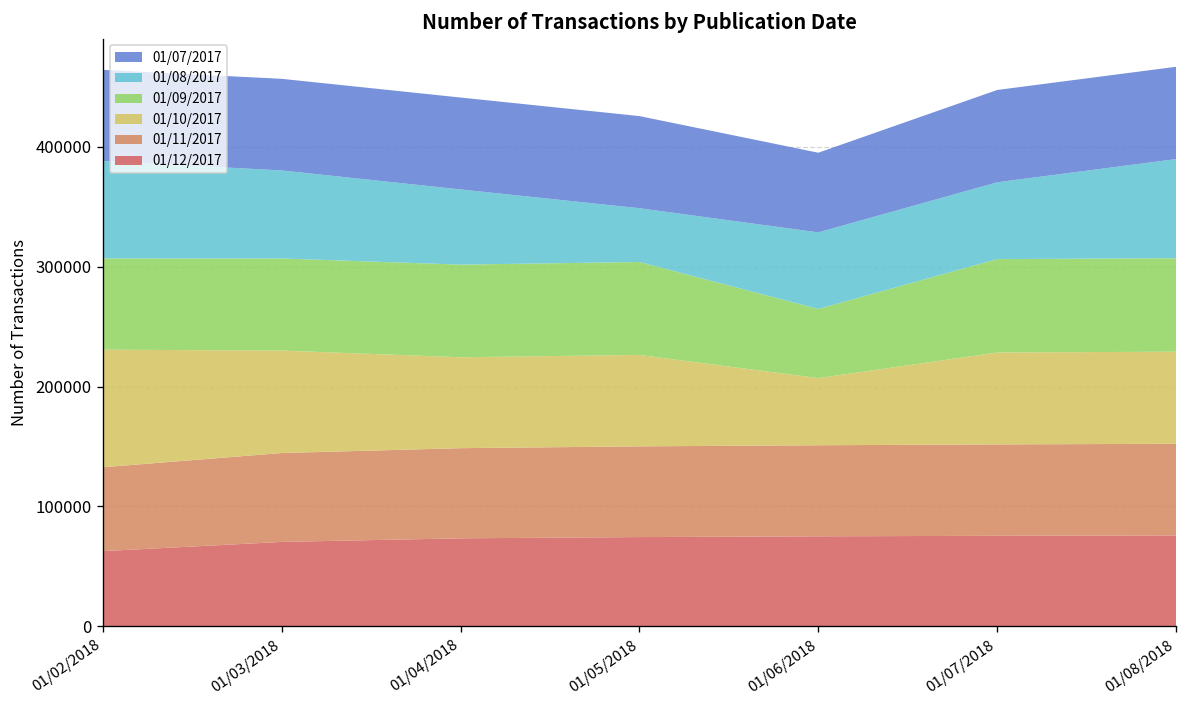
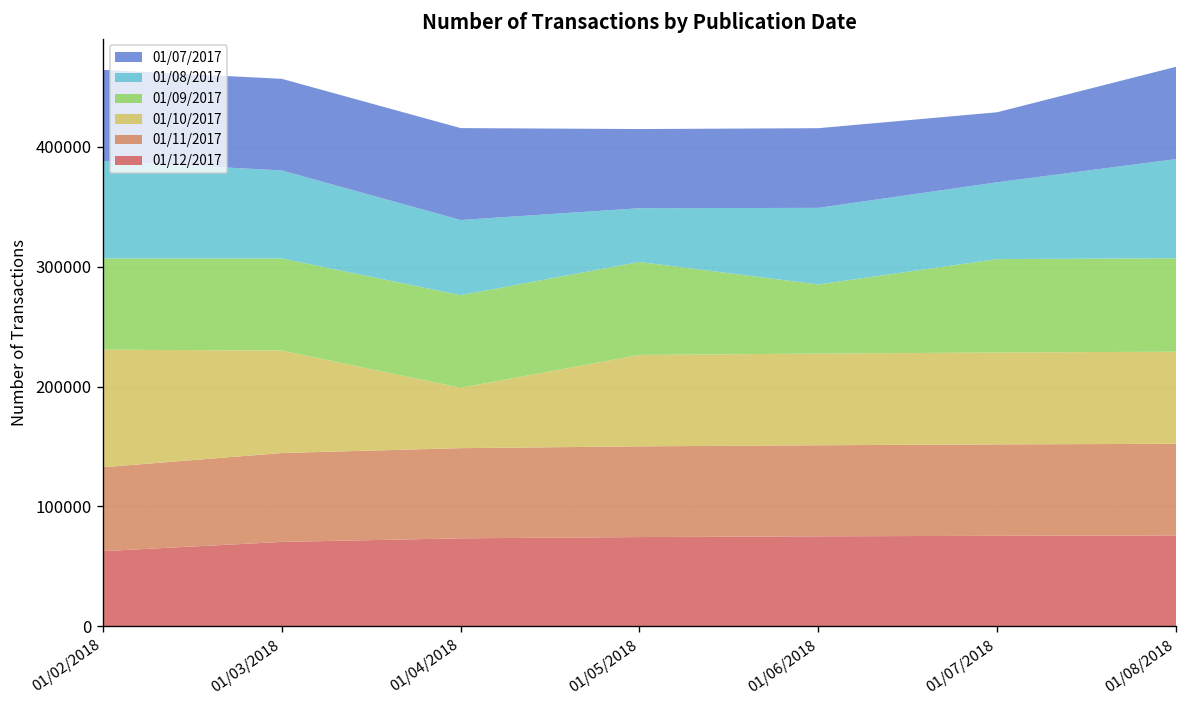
01/10/2017, 01/04/2018: 80000 -> 50000
01/07/2017, 01/05/2018: 80000 -> 70000
01/10/2017, 01/06/2018: 60000 -> 80000
01/07/2017, 01/07/2018: 80000 -> 60000
